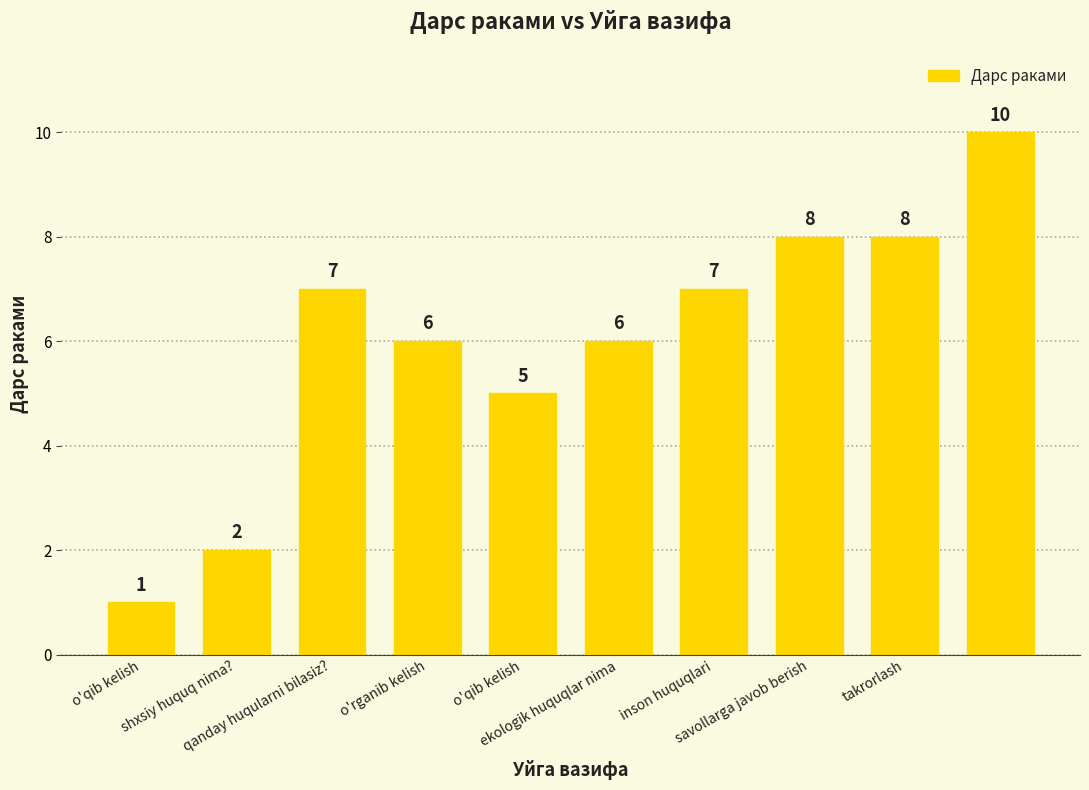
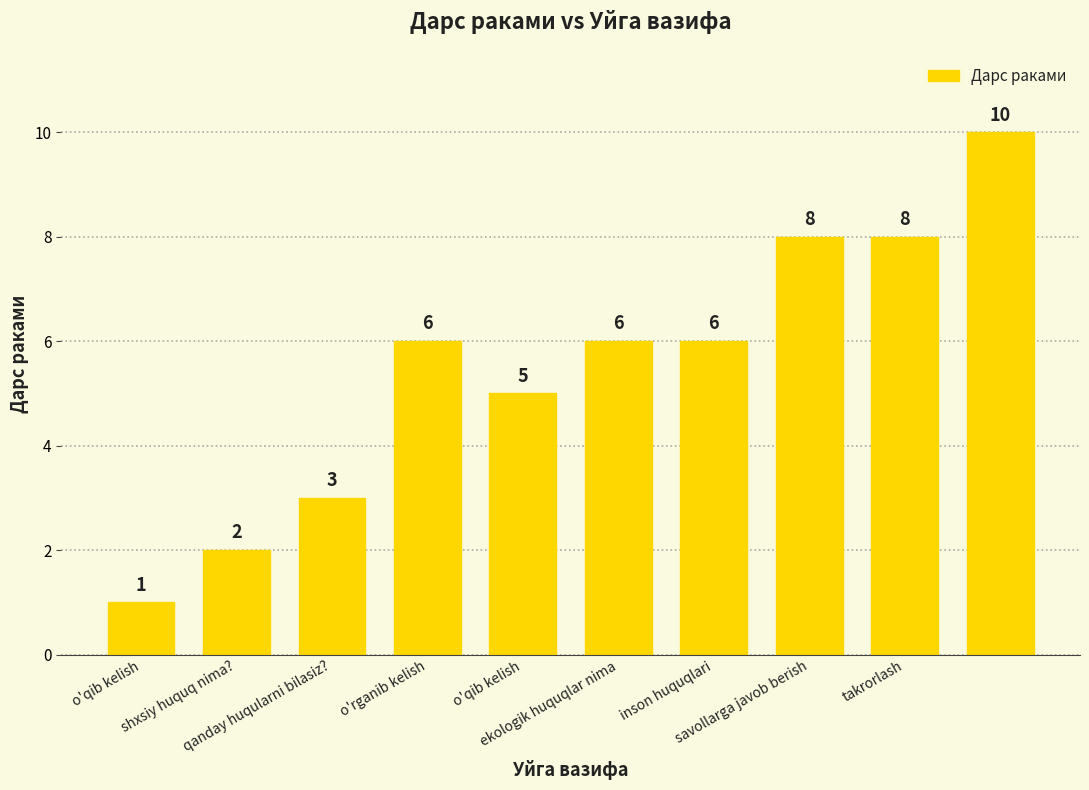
qanday huqularni bilasiz?: 7 -> 3
inson huquqlari: 7 -> 6
